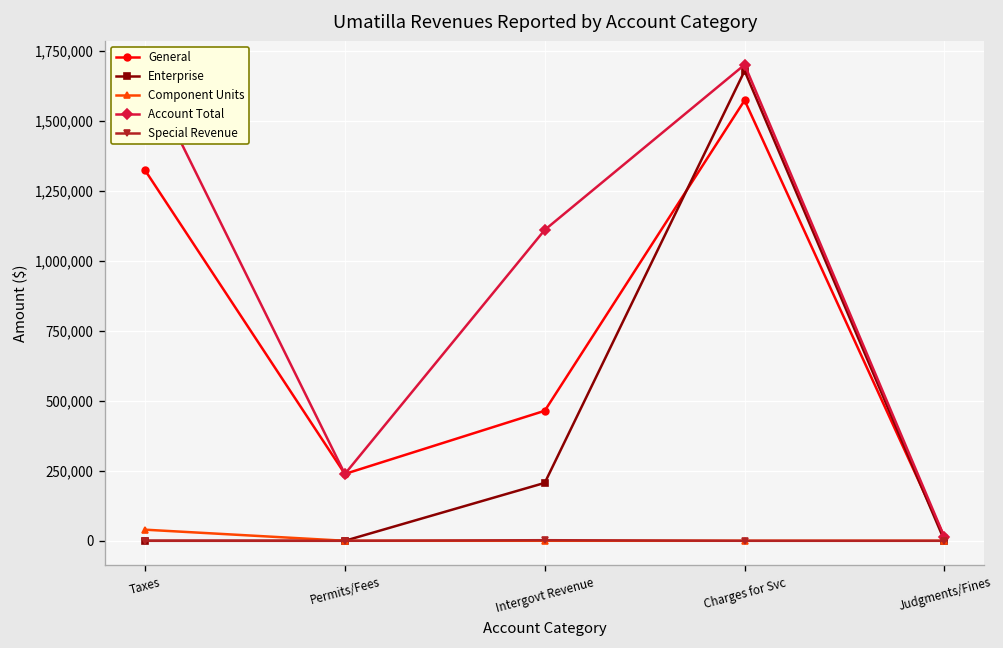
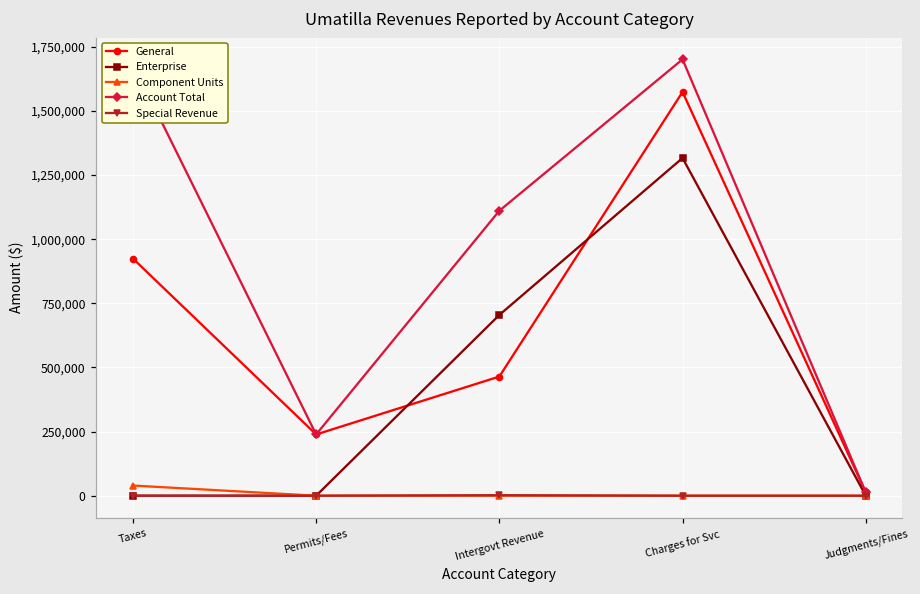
General, Taxes: 1,320,000 -> 920,000
Enterprise, Intergovt Revenue: 210,000 -> 700,000
Enterprise, Charges for Svc: 1,680,000 -> 1,320,000
